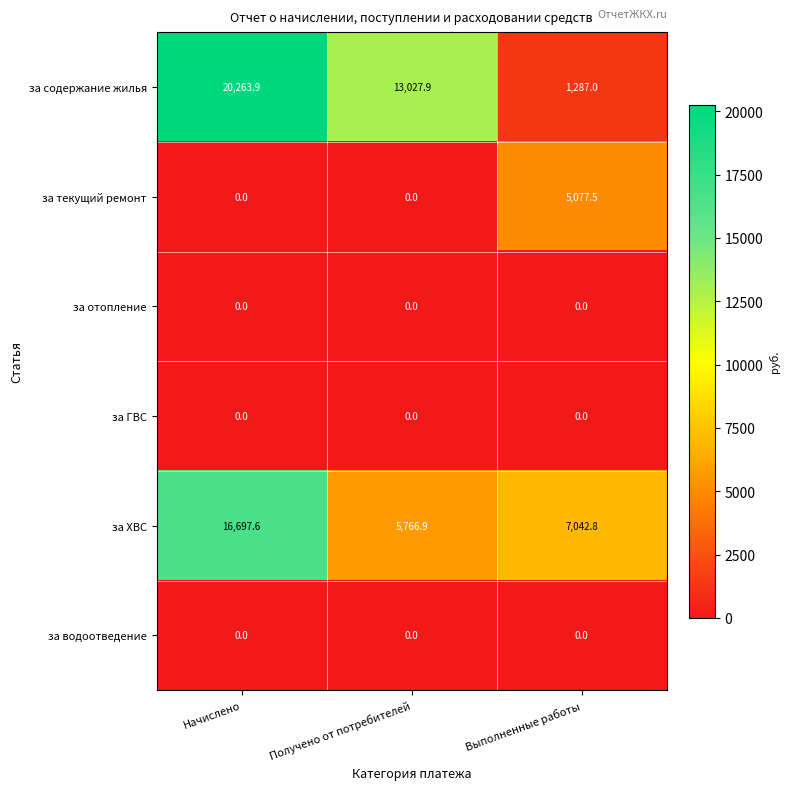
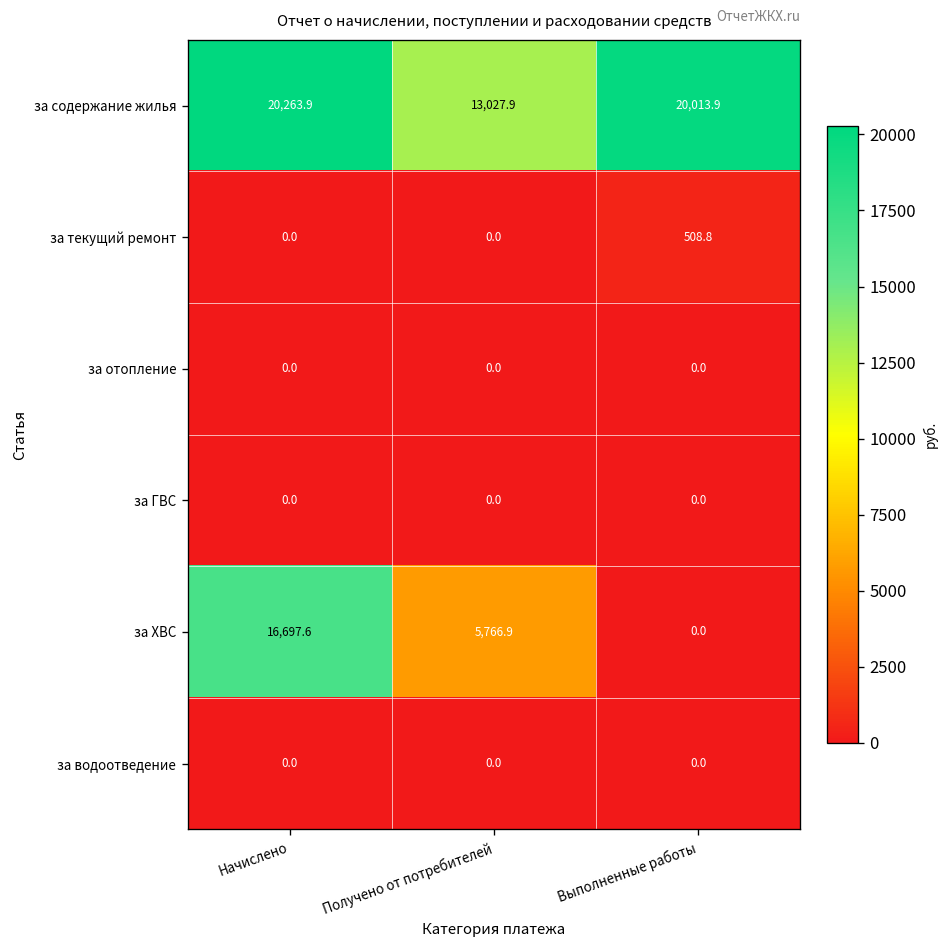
за содержание жилья, Выполненные работы: 1,287.0 -> 20,013.9
за текущий ремонт, Выполненные работы: 5,077.5 -> 508.8
за ХВС, Выполненные работы: 7,042.8 -> 0.0
